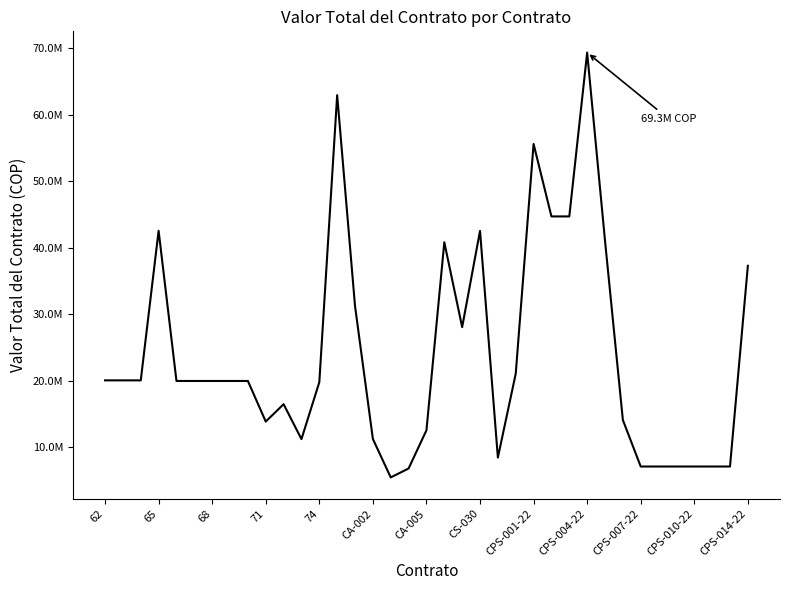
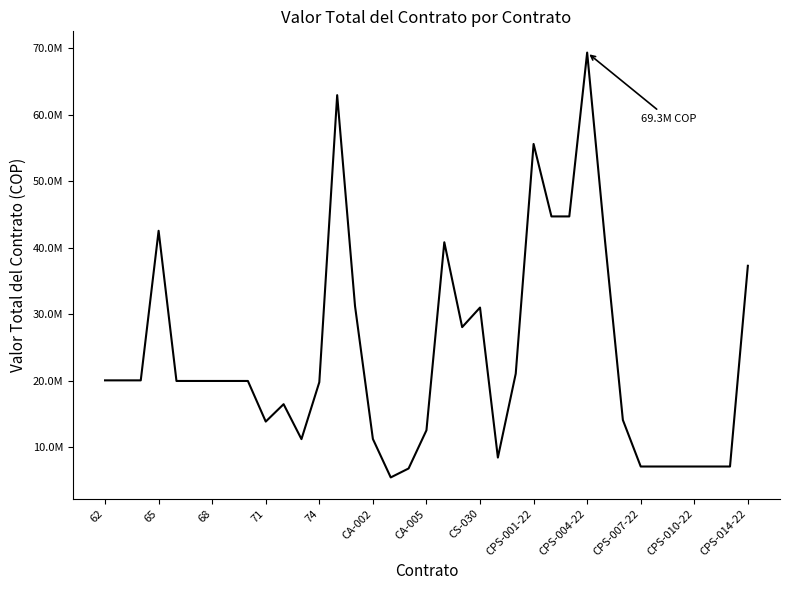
CS-030: 43000000 -> 31000000
